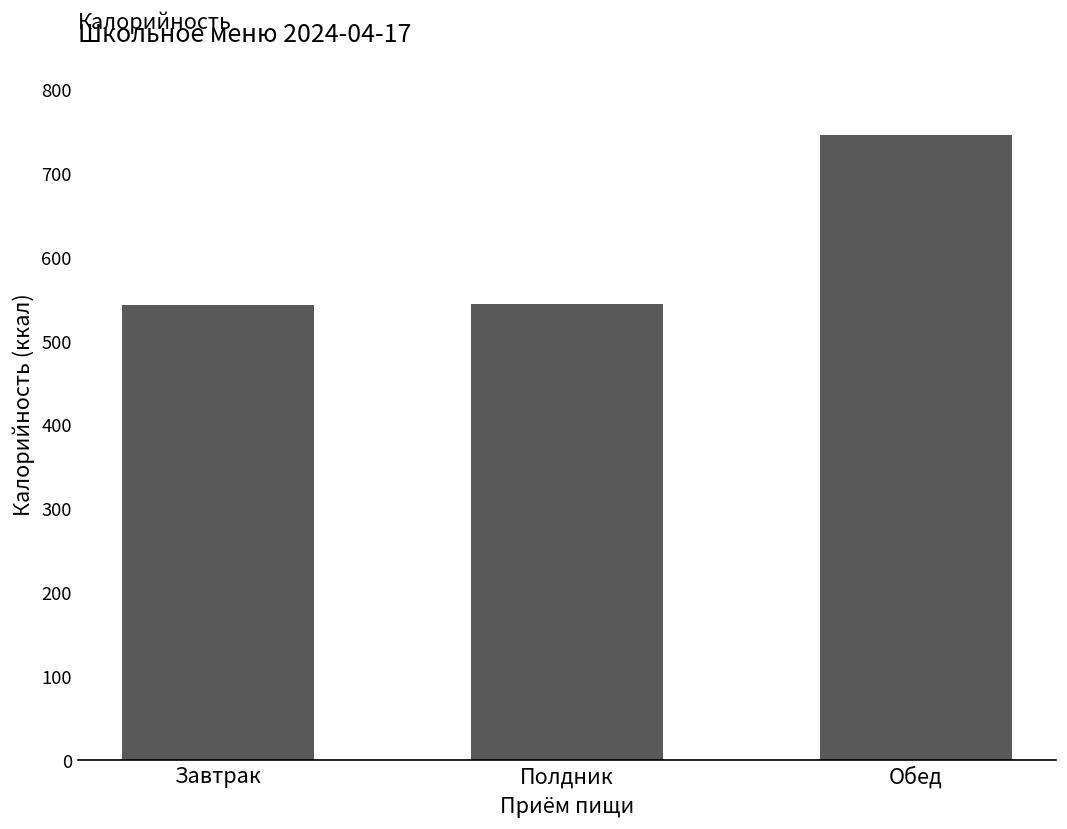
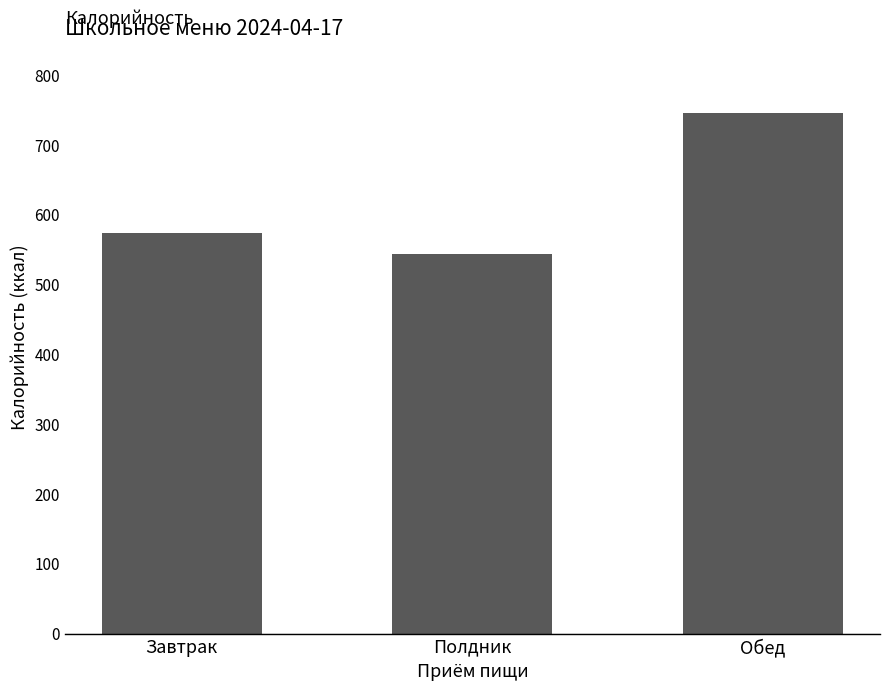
Завтрак: 540 -> 570
